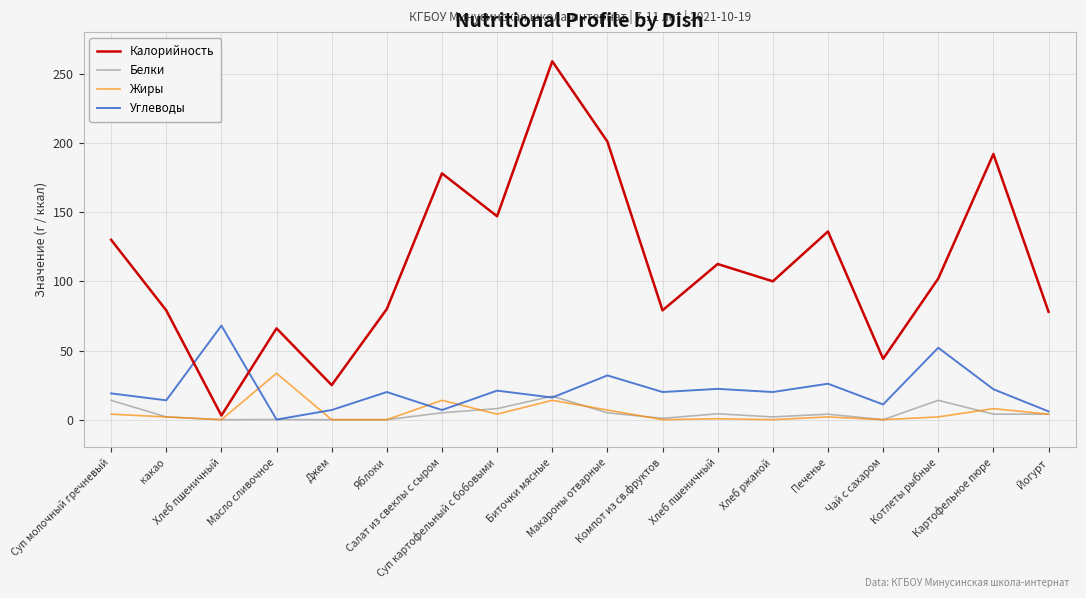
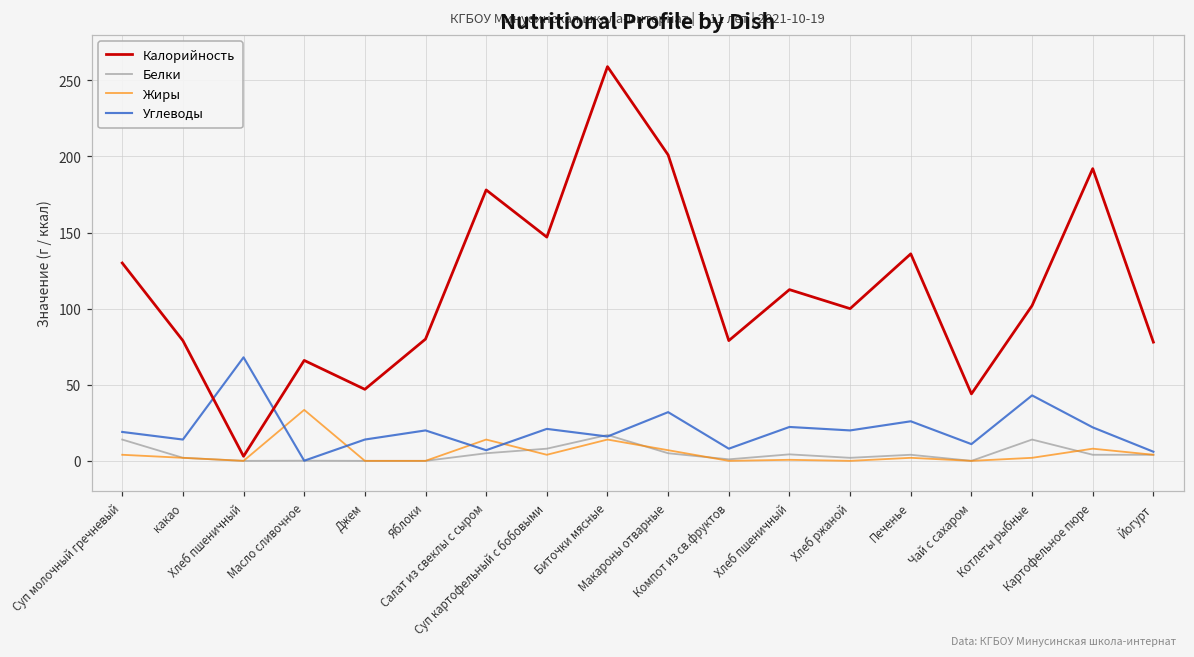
Калорийность, Джем: 25 -> 47
Углеводы, Джем: 7 -> 14
Углеводы, Компот из св.фруктов: 20 -> 8
Углеводы, Котлеты рыбные: 52 -> 43
